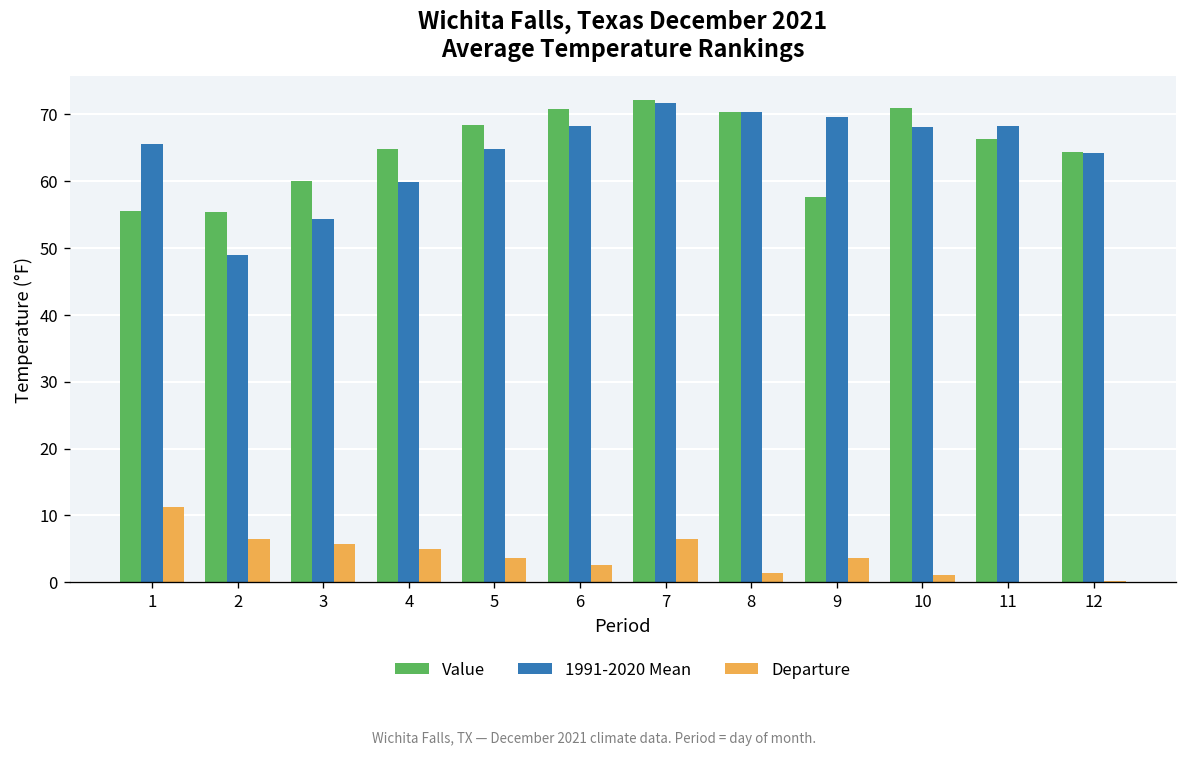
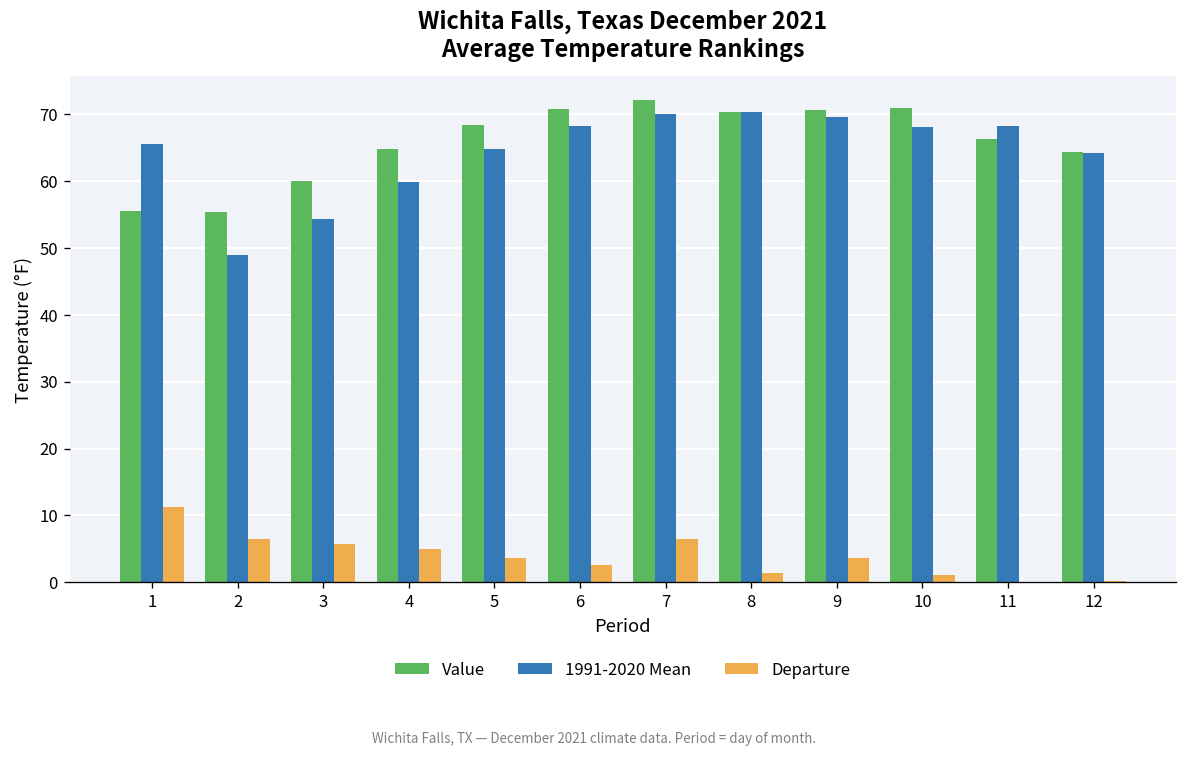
1991-2020 Mean, 7: 72 -> 70
Value, 9: 58 -> 71
